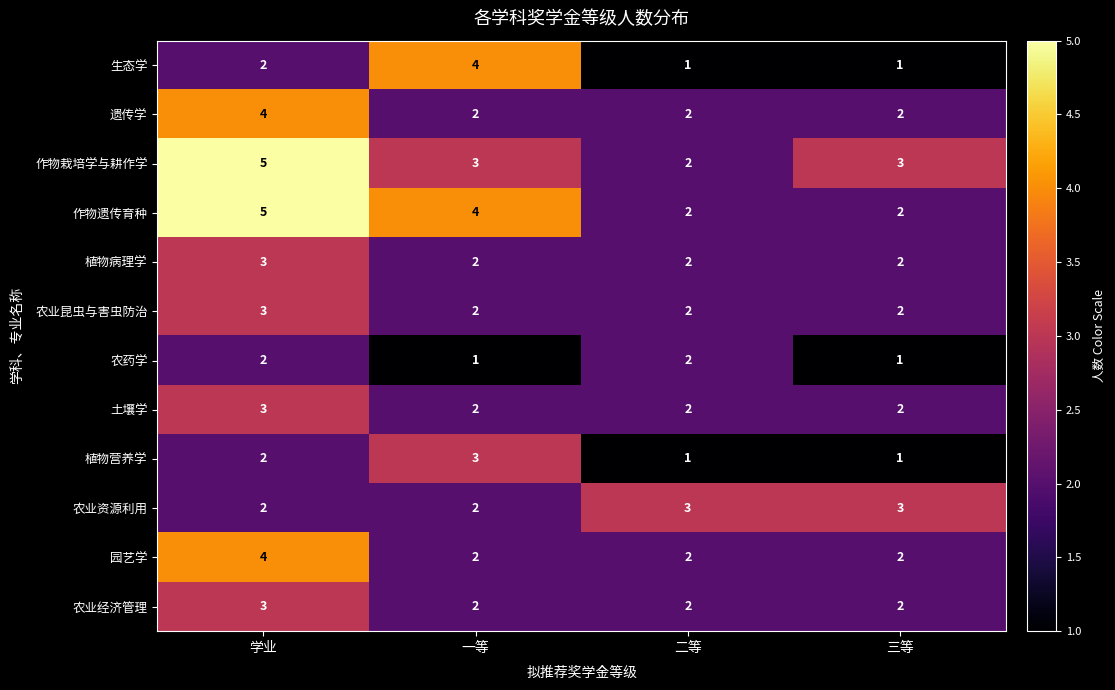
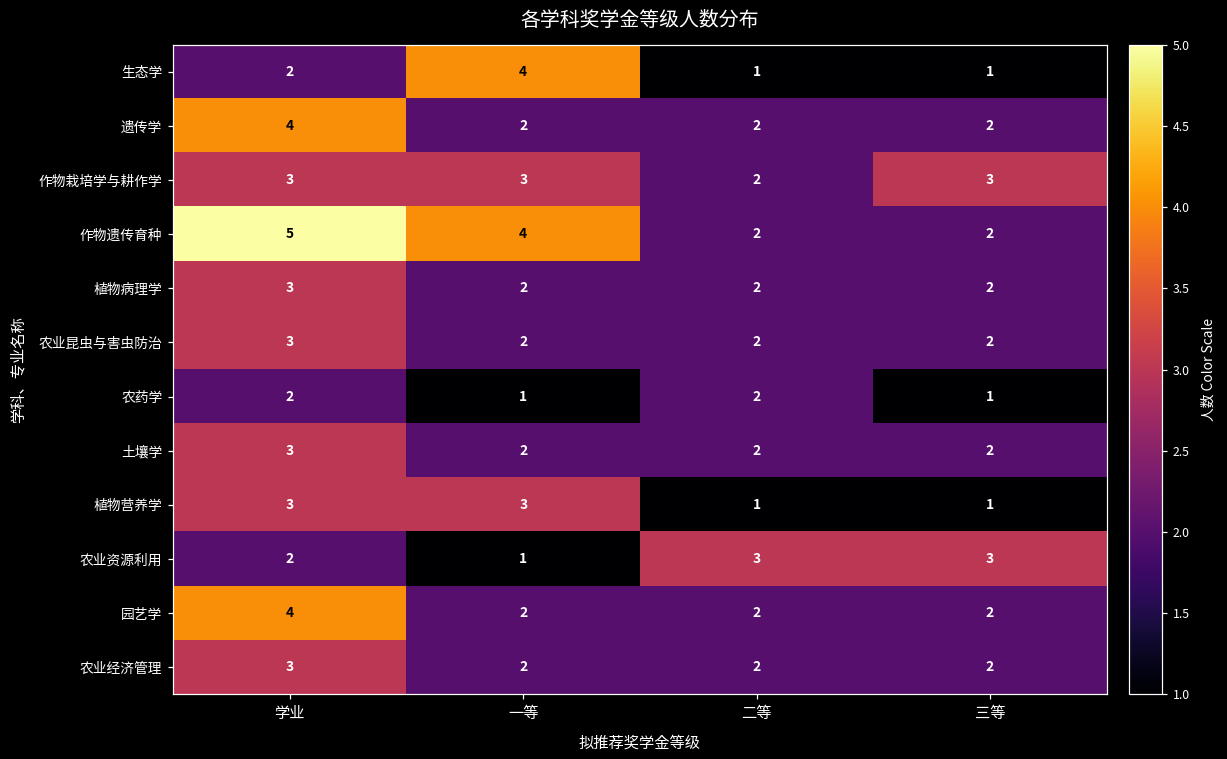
作物栽培学与耕作学, 学业: 5 -> 3
植物营养学, 学业: 2 -> 3
农业资源利用, 一等: 2 -> 1
